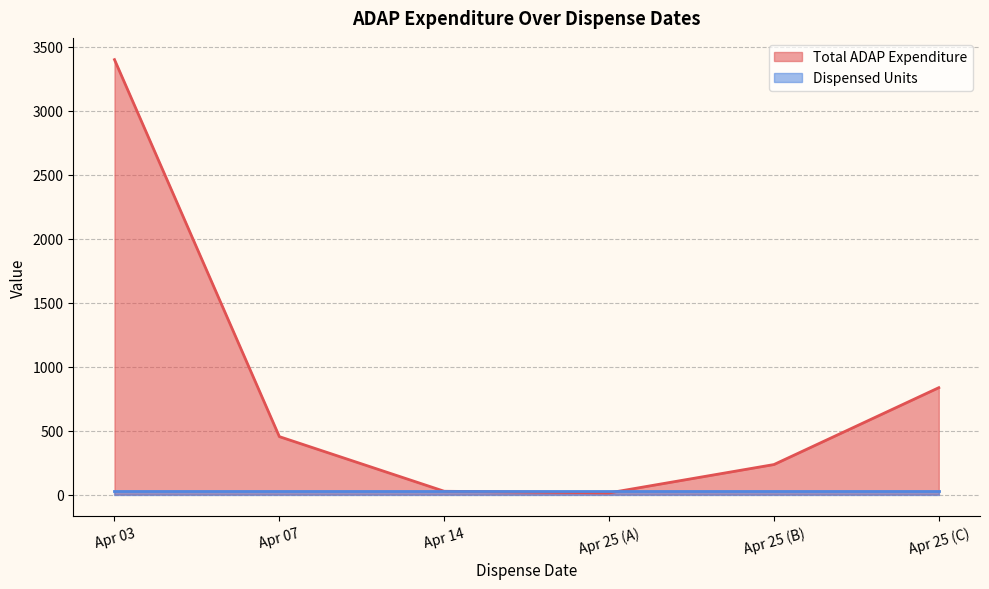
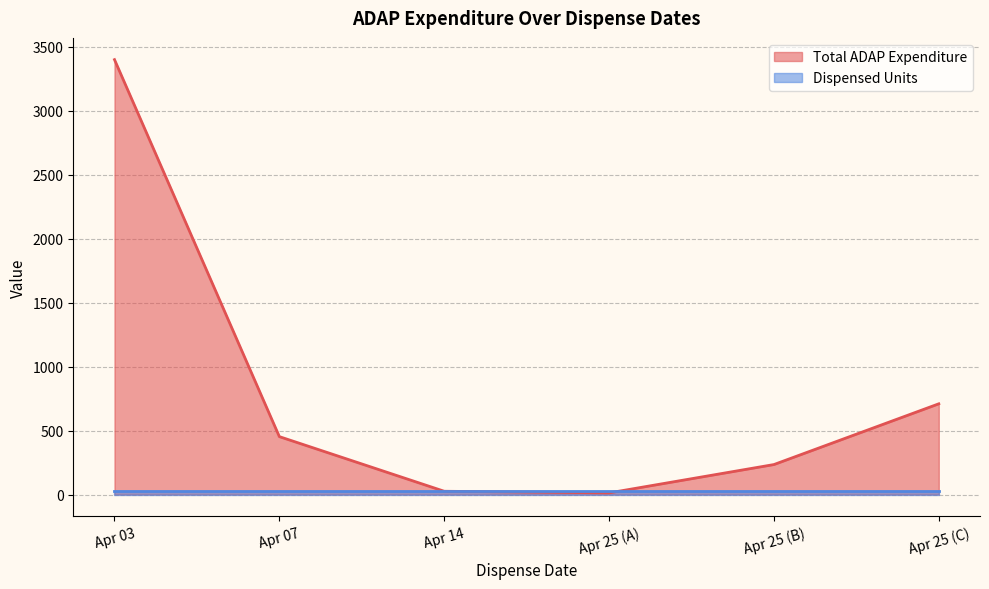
Total ADAP Expenditure, Apr 25 (C): 840 -> 710
